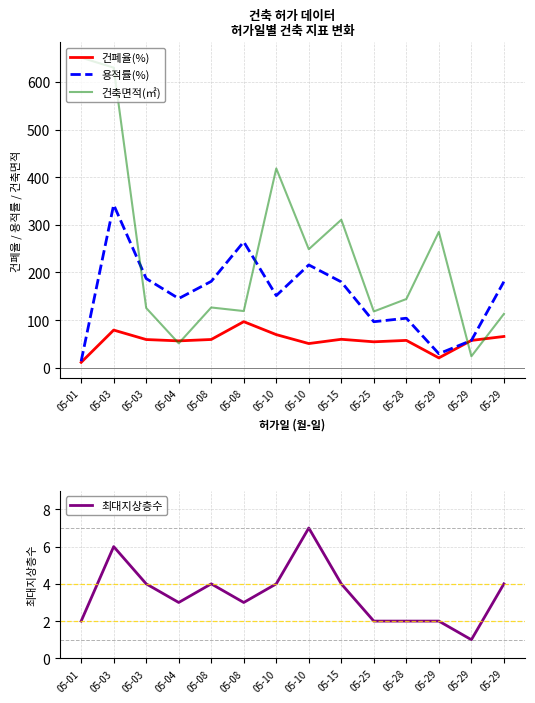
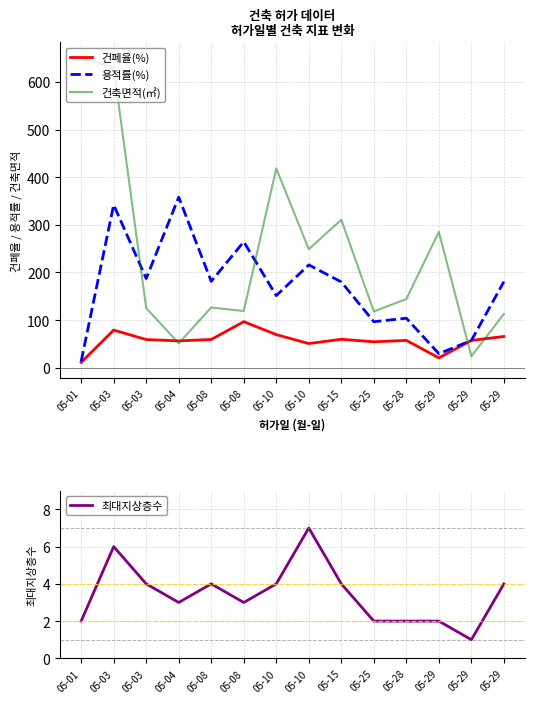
건축 허가 데이터 허가일별 건축 지표 변화, 용적률(%), 05-04: 150 -> 360
